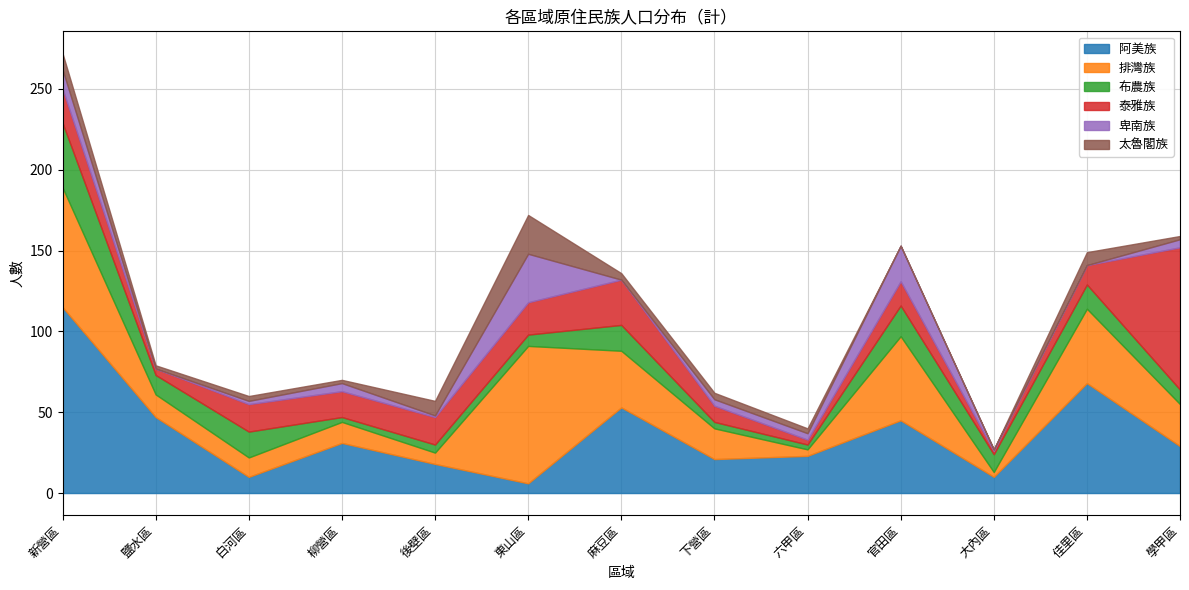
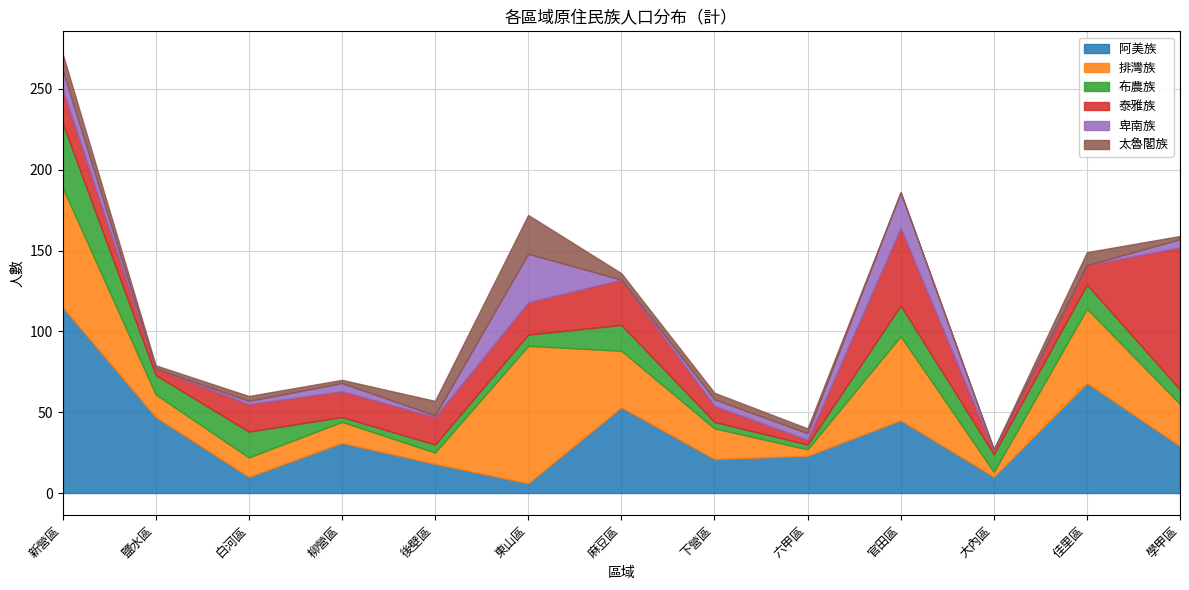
泰雅族, 官田區: 15 -> 48
